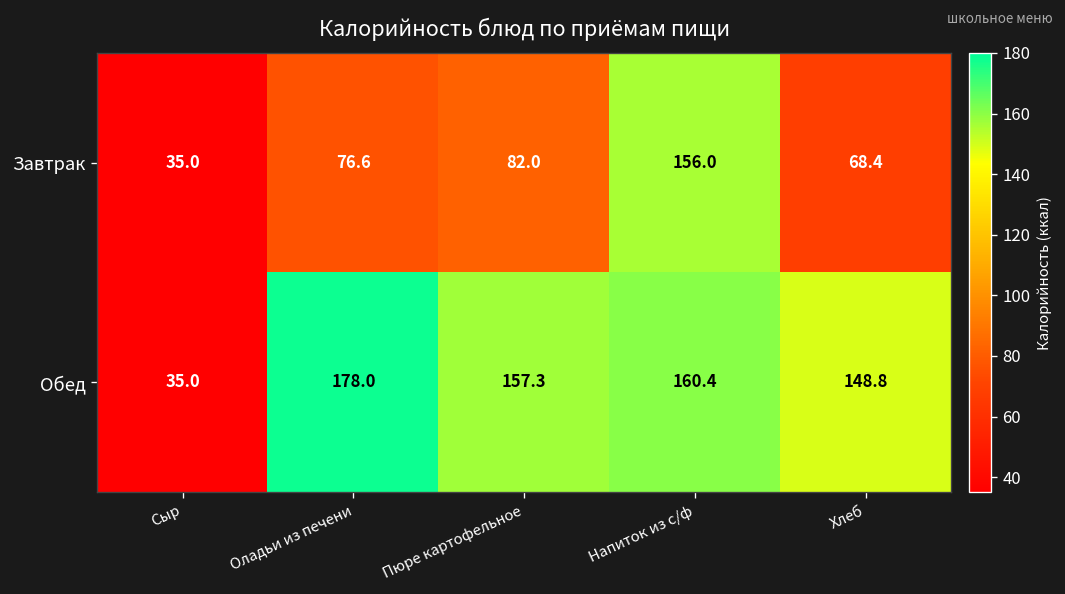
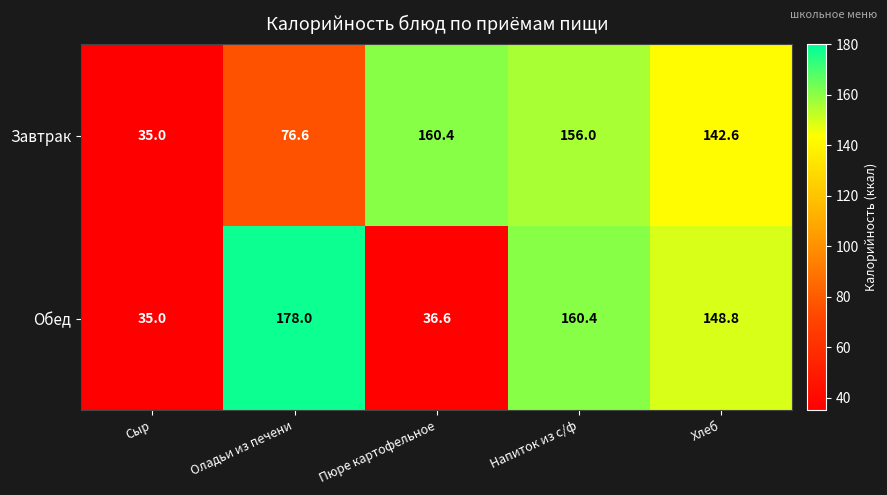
Завтрак, Пюре картофельное: 82.0 -> 160.4
Завтрак, Хлеб: 68.4 -> 142.6
Обед, Пюре картофельное: 157.3 -> 36.6
